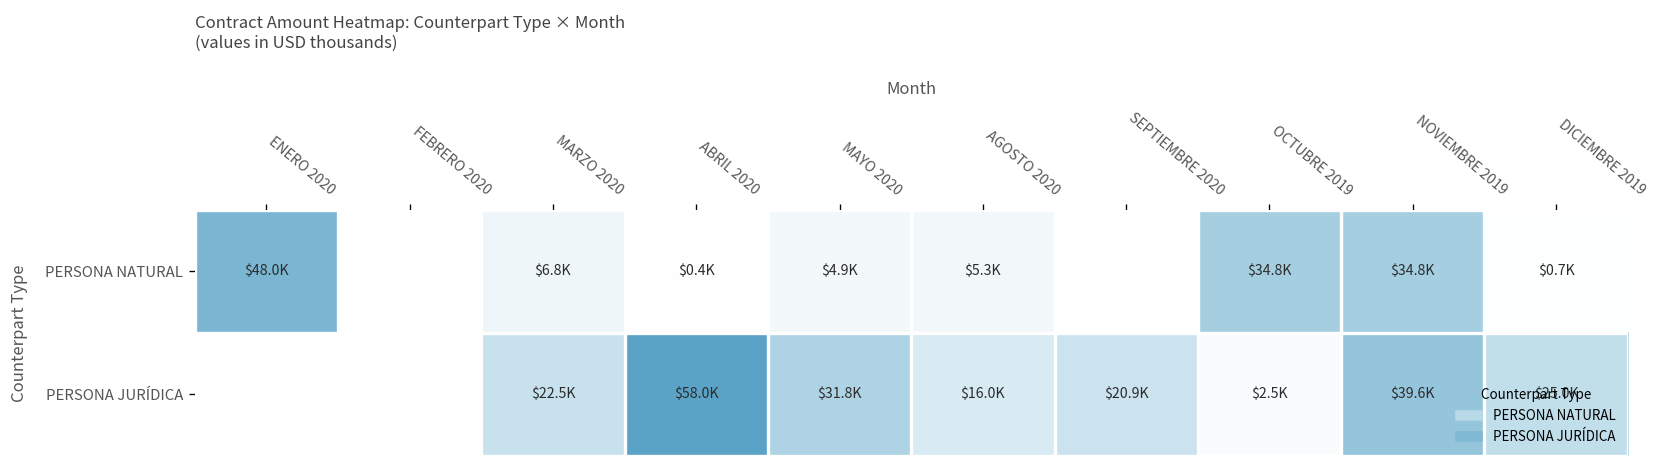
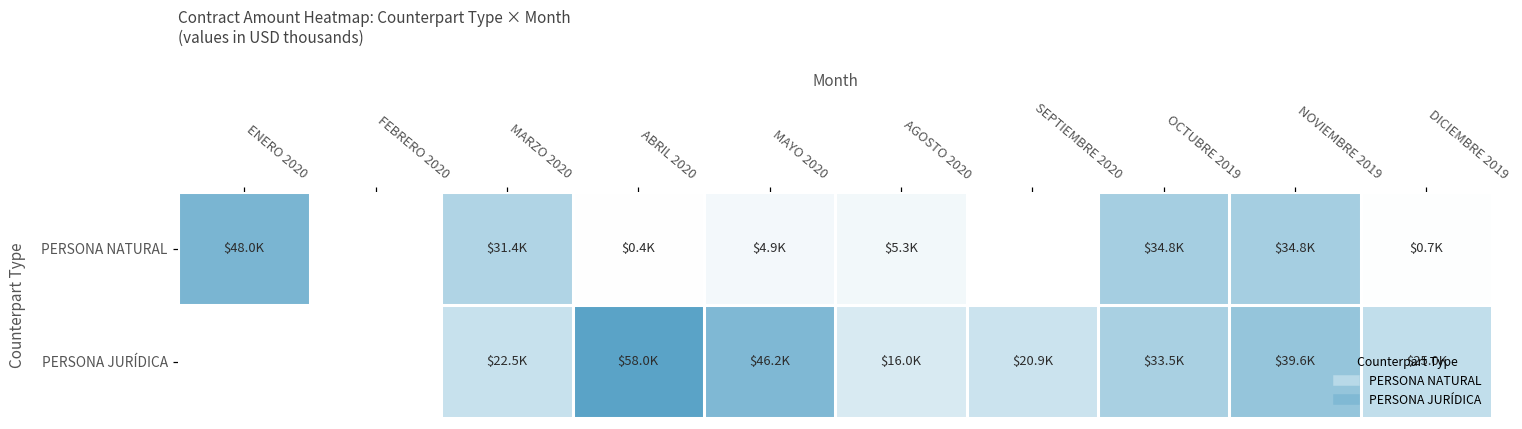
PERSONA NATURAL, MARZO 2020: $6.8K -> $31.4K
PERSONA JURÍDICA, MAYO 2020: $31.8K -> $46.2K
PERSONA JURÍDICA, OCTUBRE 2019: $2.5K -> $33.5K
